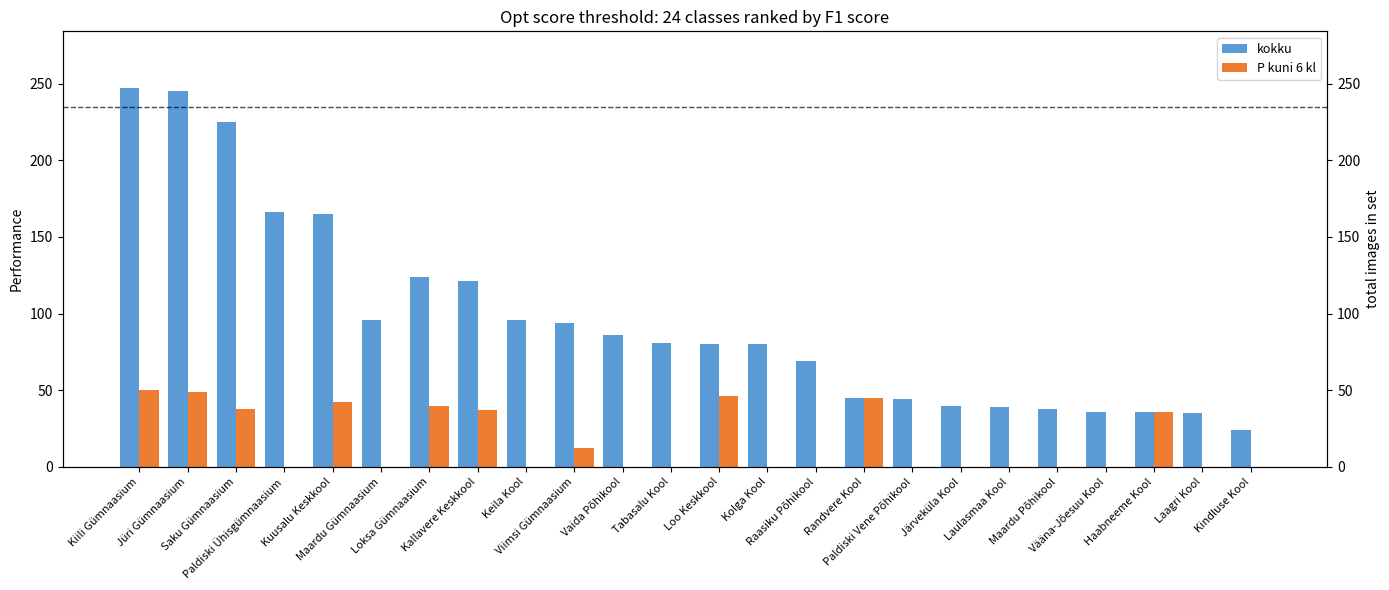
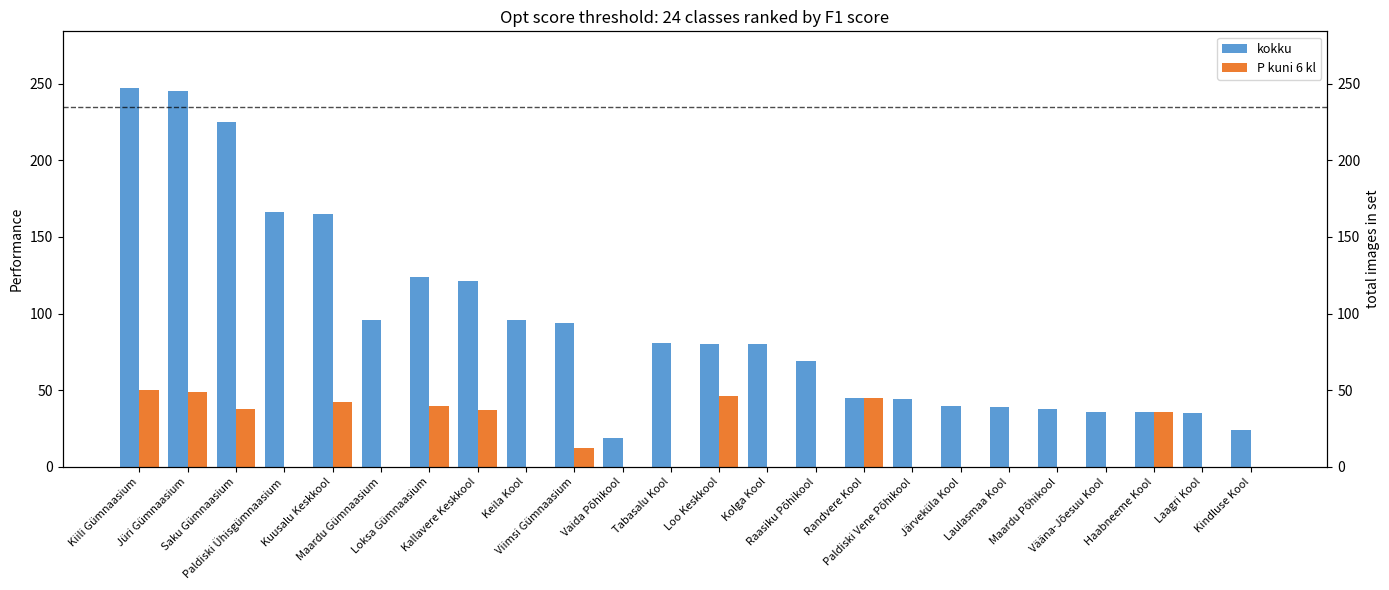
kokku, Vaida Põhikool: 86 -> 19
